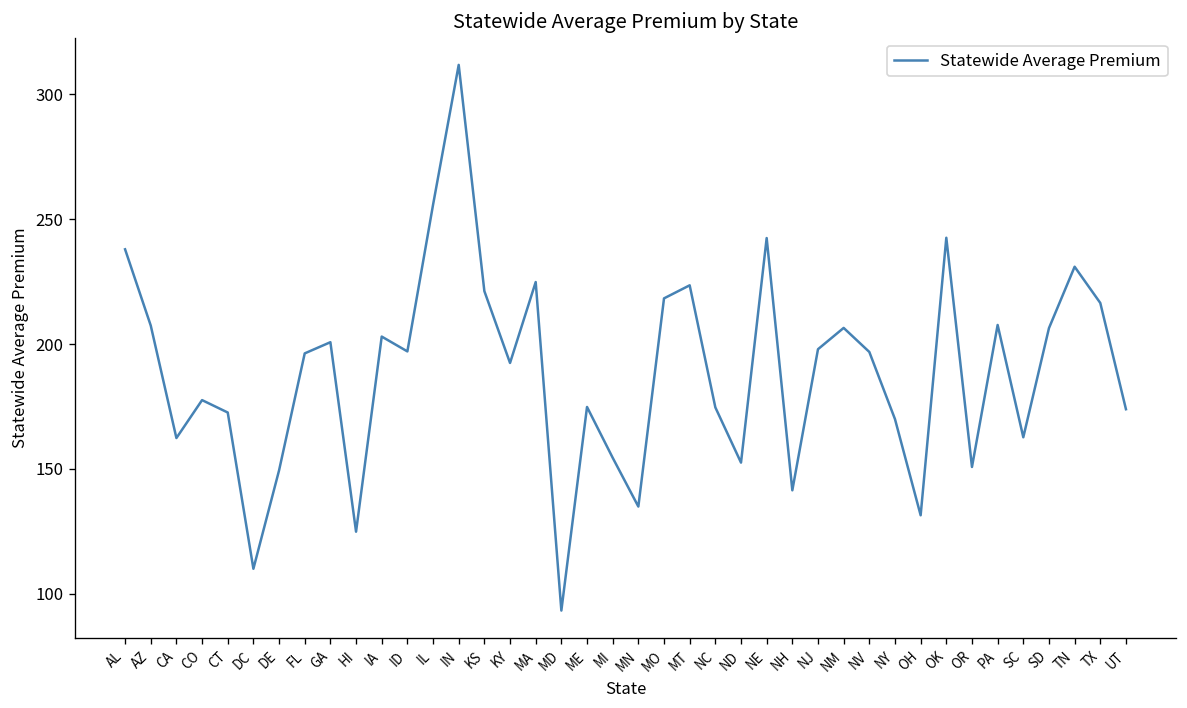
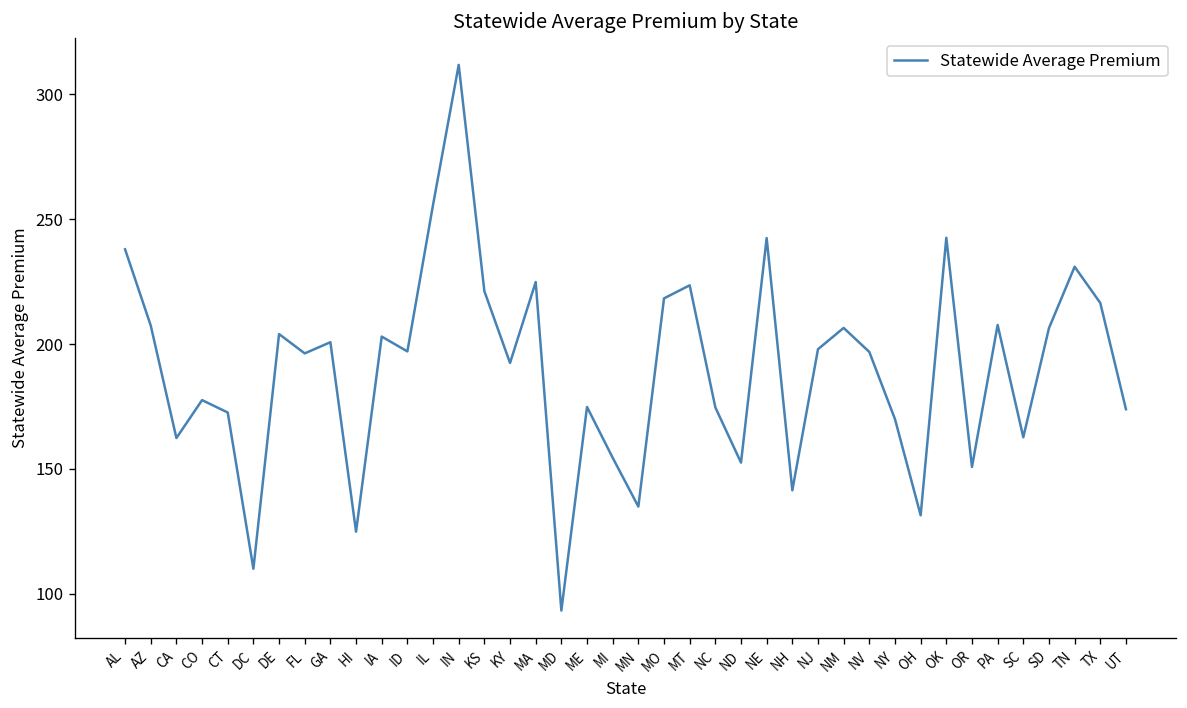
DE: 149 -> 204
